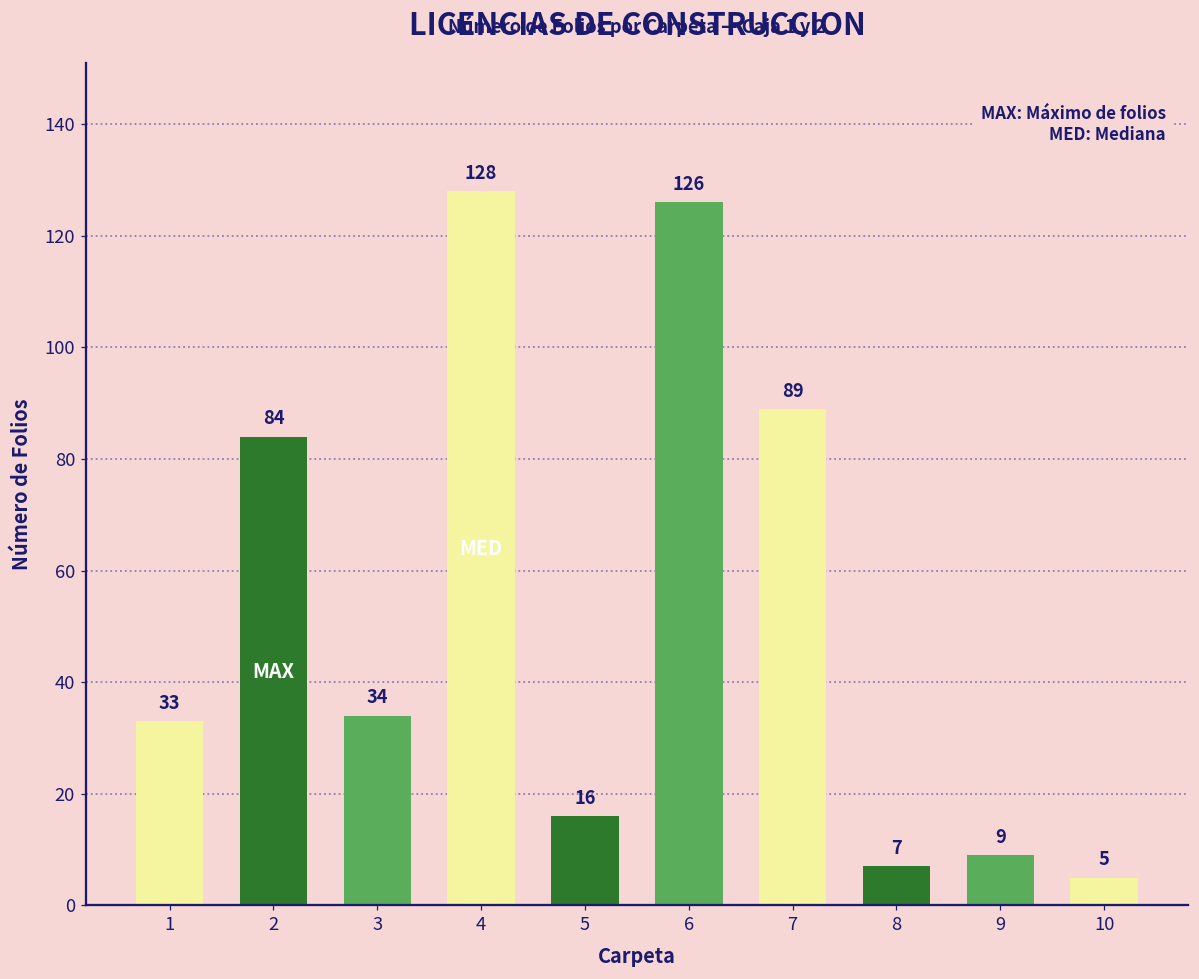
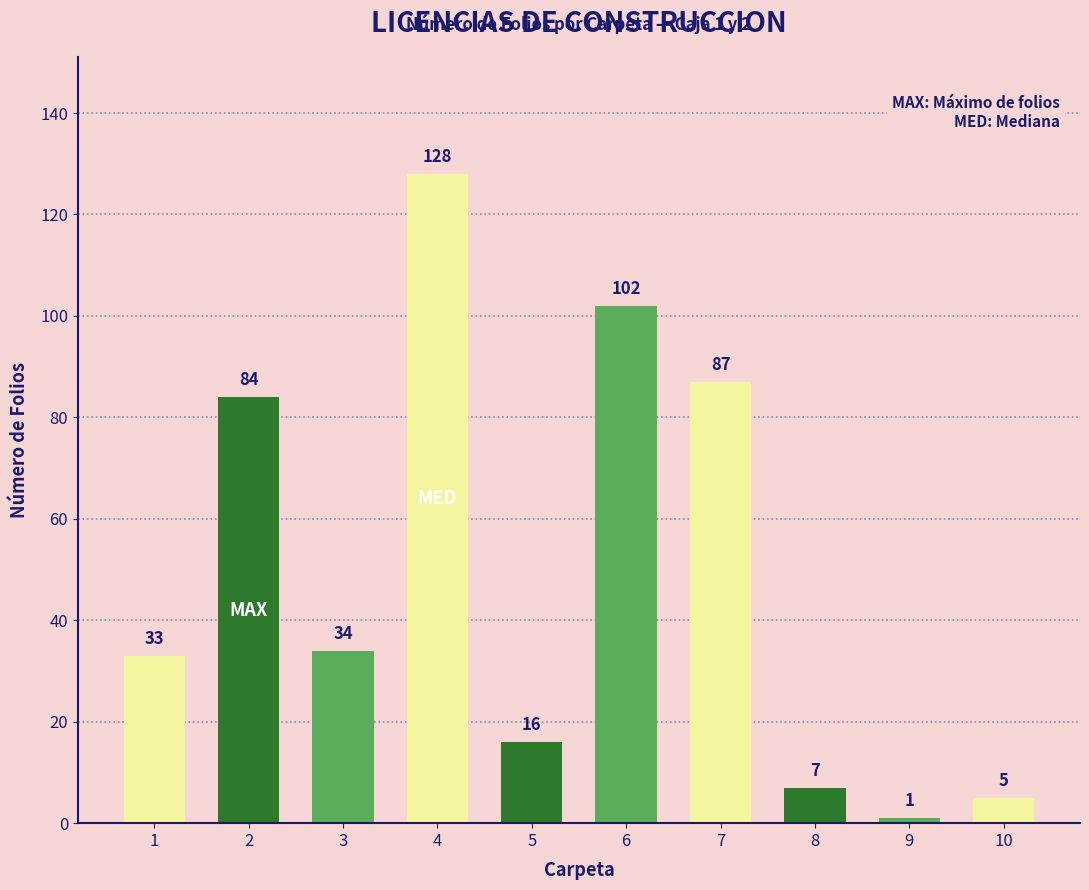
6: 126 -> 102
7: 89 -> 87
9: 9 -> 1
